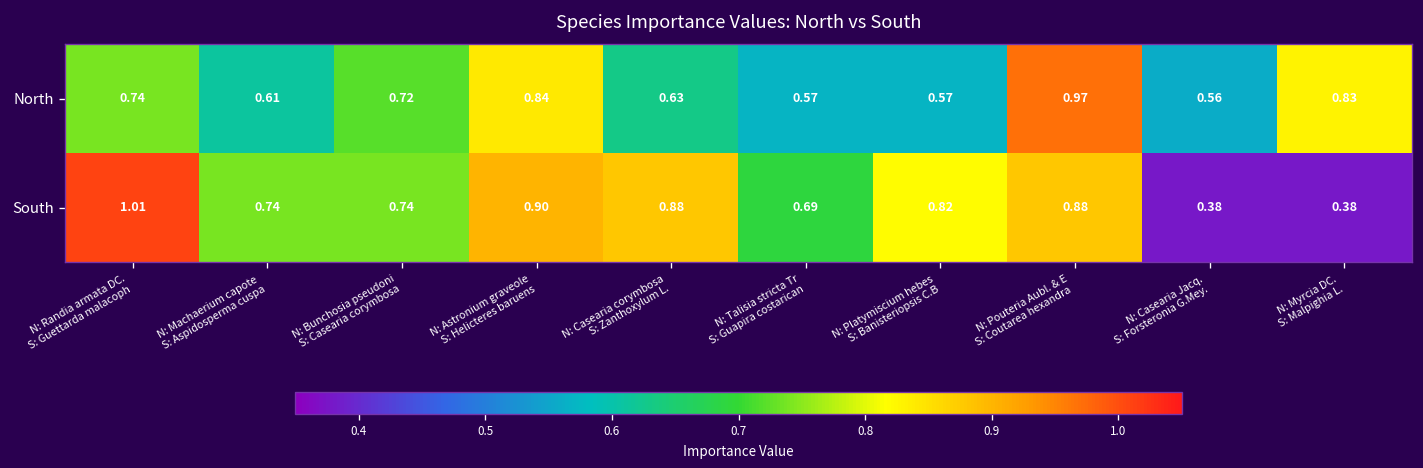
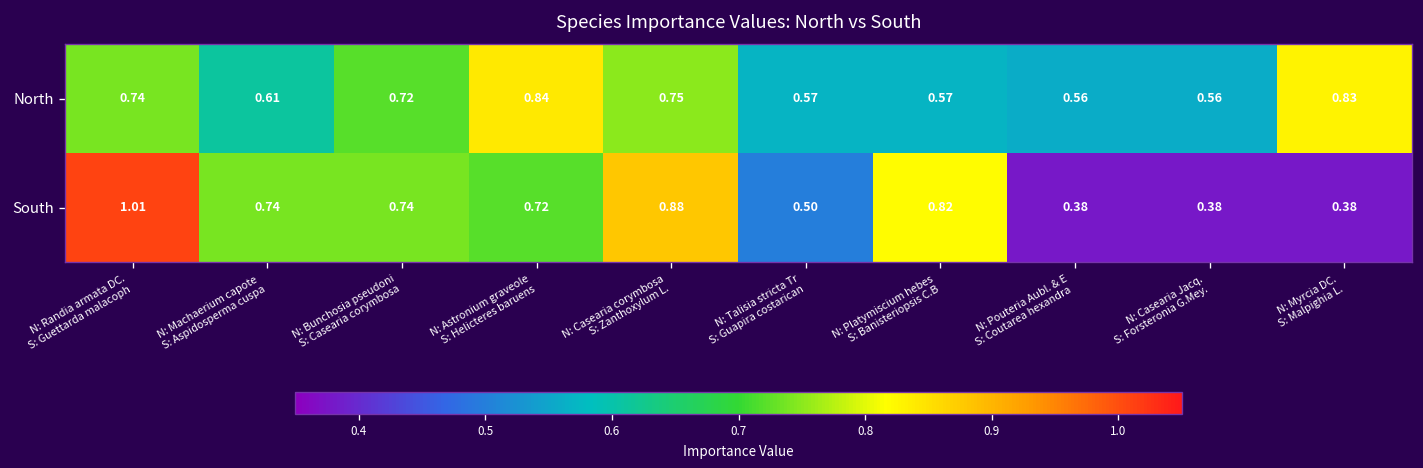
North, N: Casearia corymbosa S: Zanthoxylum L.: 0.63 -> 0.75
North, N: Pouteria Aubl. & E S: Coutarea hexandra: 0.97 -> 0.56
South, N: Astronium graveole S: Helicteres baruens: 0.90 -> 0.72
South, N: Talisia stricta Tr S: Guapira costarican: 0.69 -> 0.50
South, N: Pouteria Aubl. & E S: Coutarea hexandra: 0.88 -> 0.38
